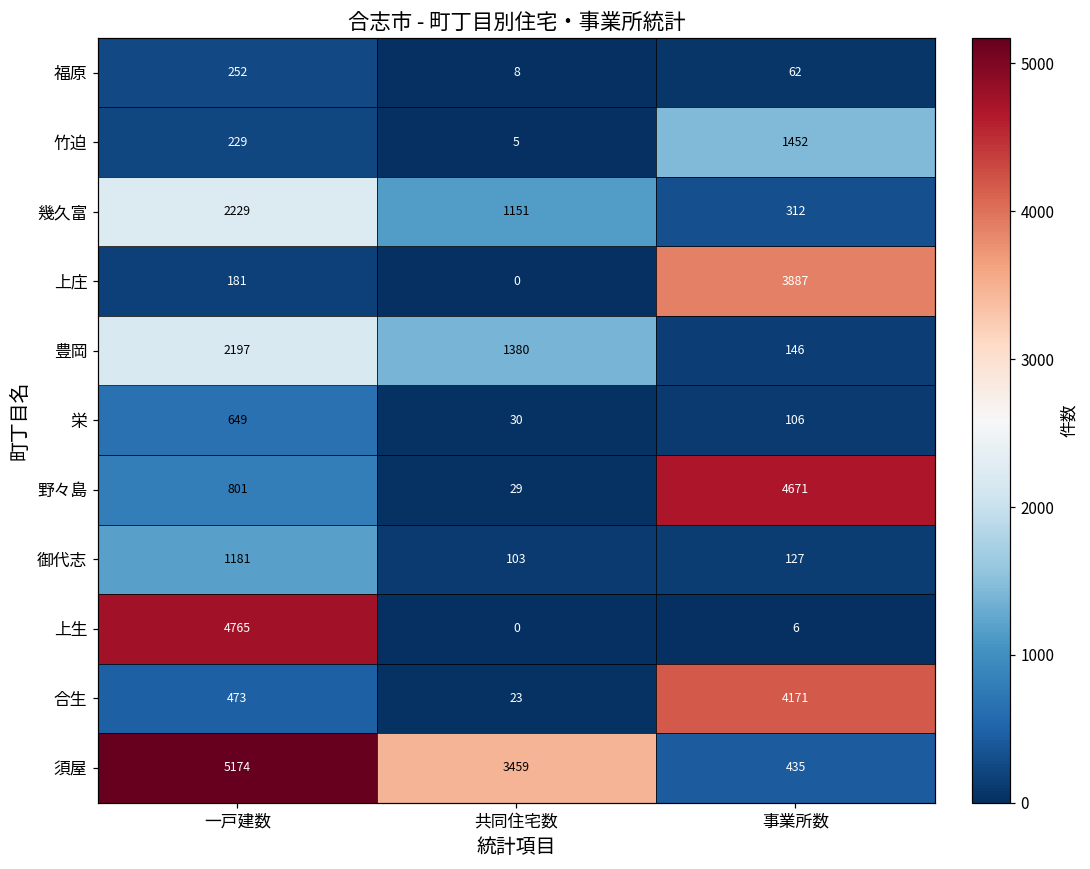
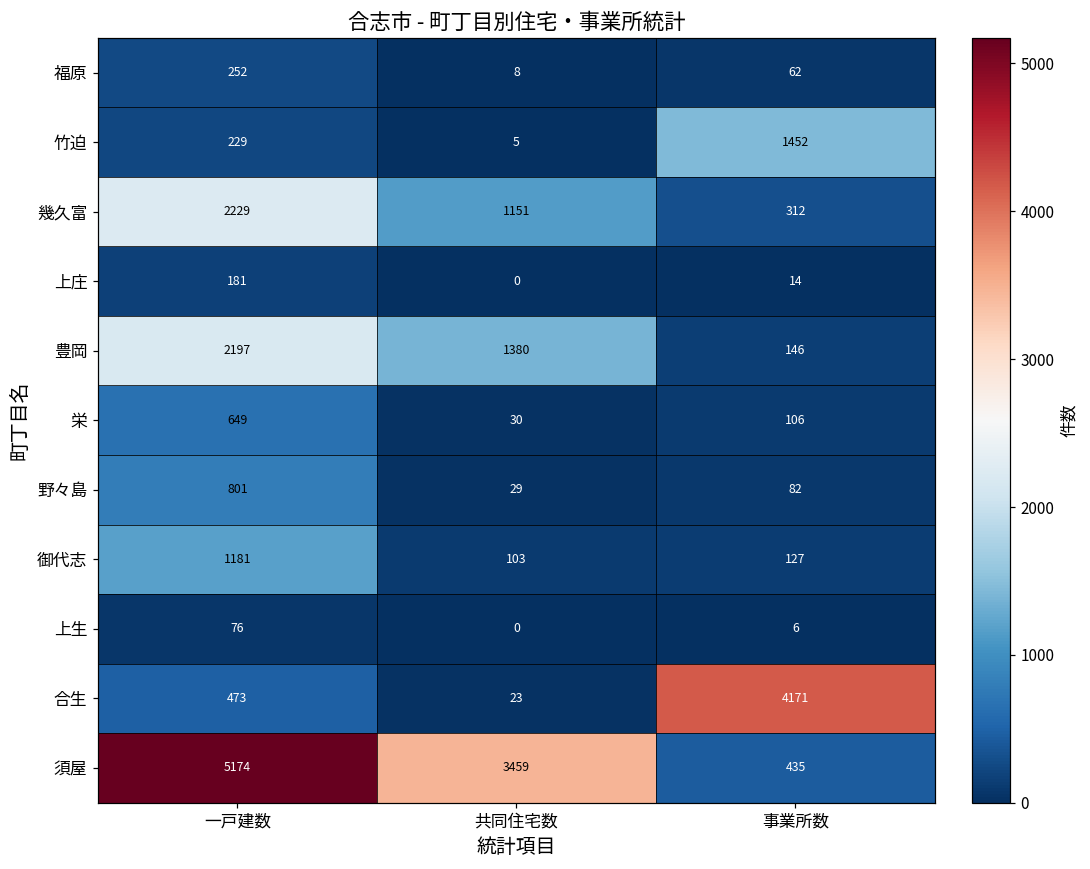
上庄, 事業所数: 3887 -> 14
野々島, 事業所数: 4671 -> 82
上生, 一戸建数: 4765 -> 76
